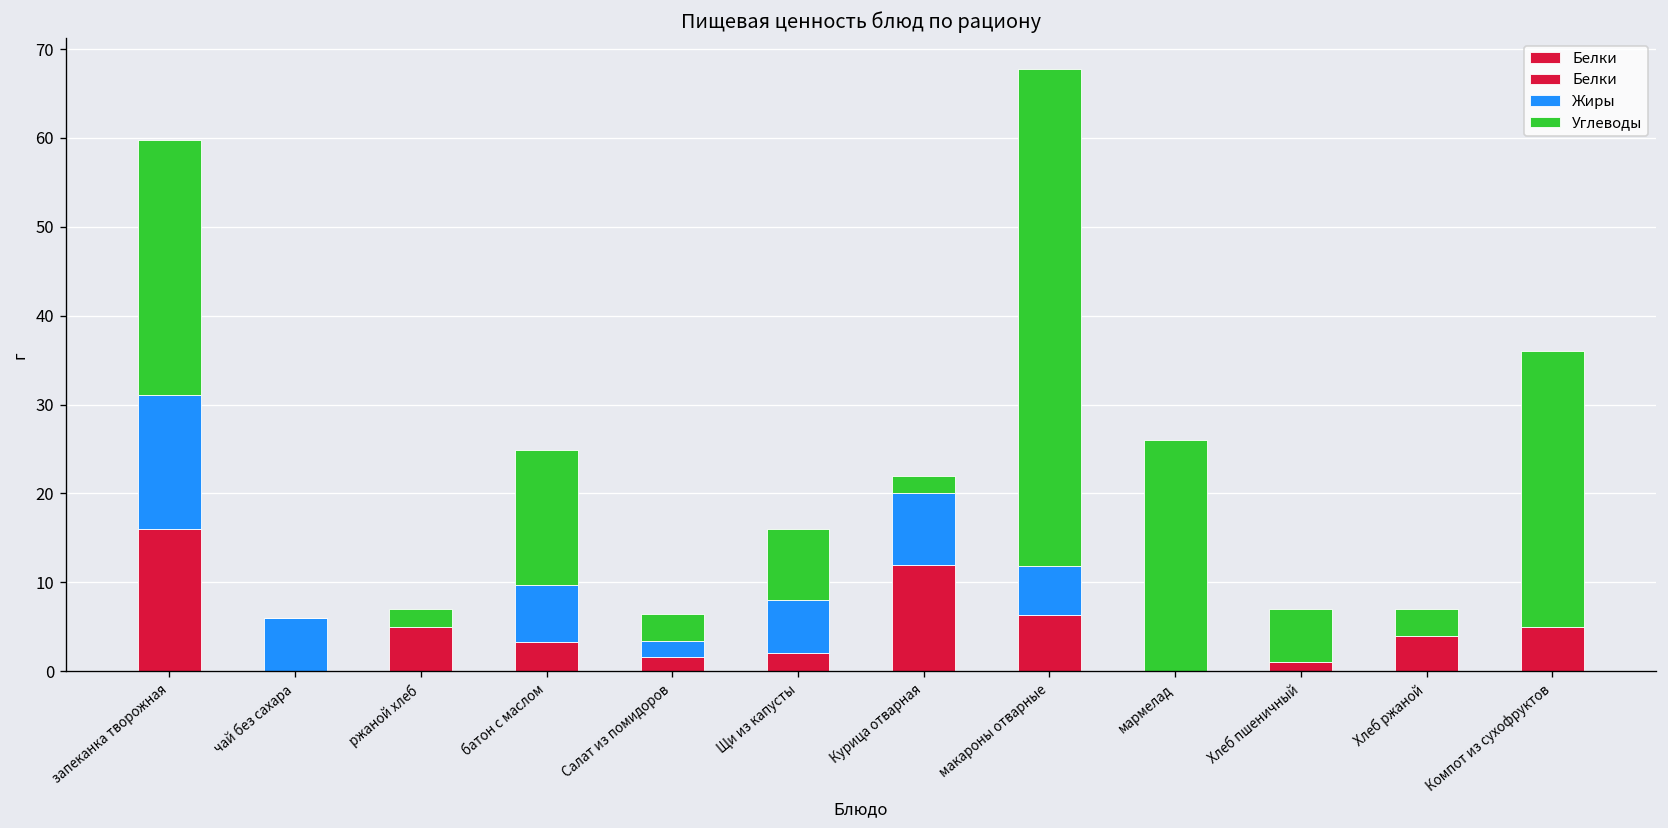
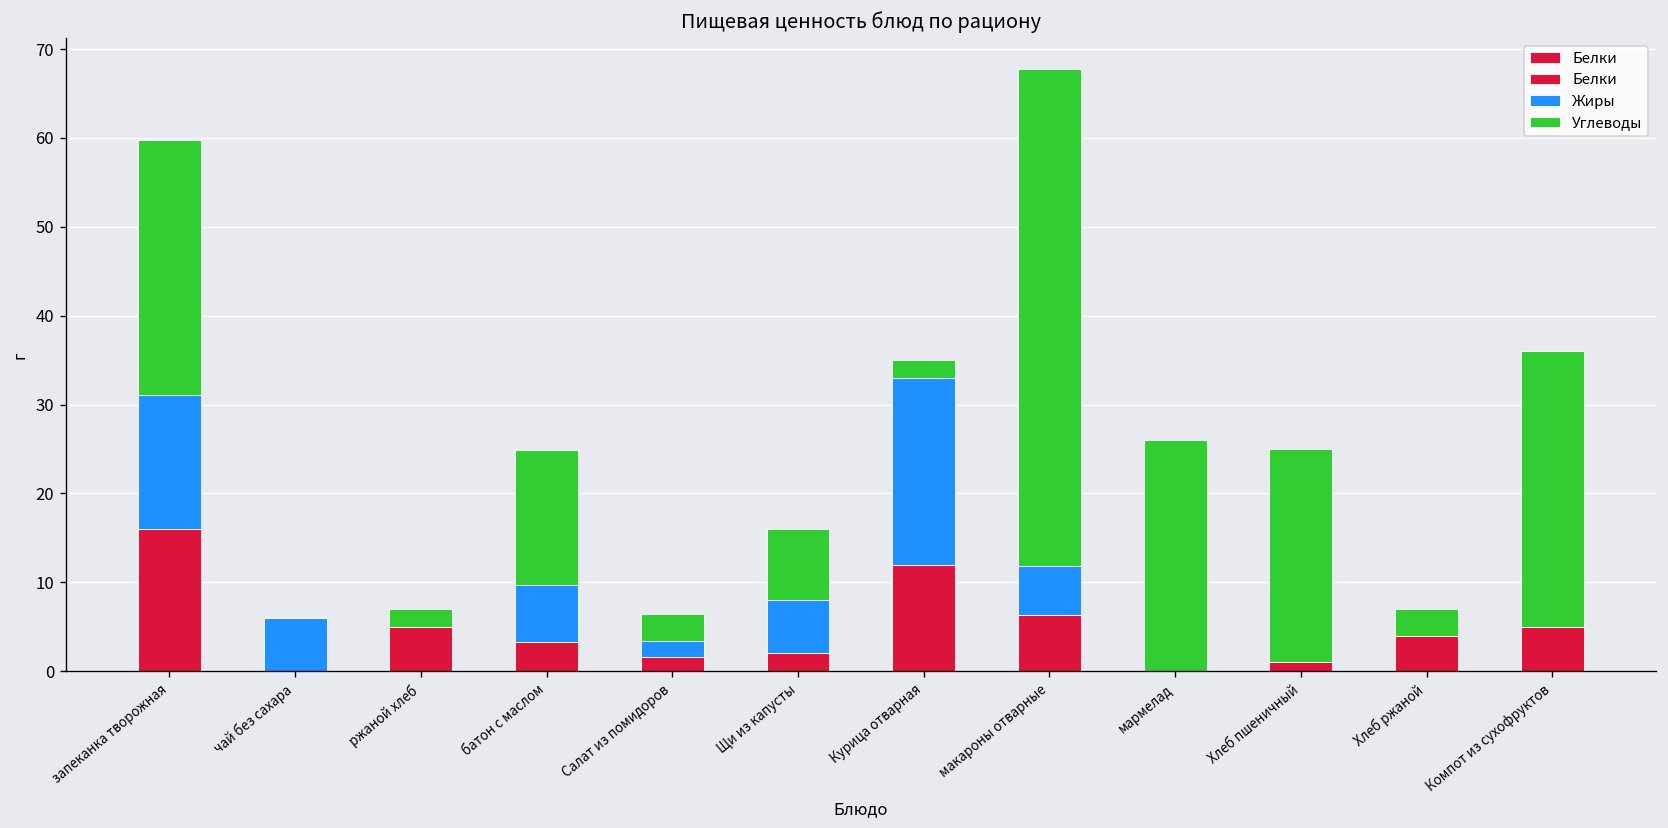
Жиры, Курица отварная: 8 -> 21
Углеводы, Хлеб пшеничный: 6 -> 24
